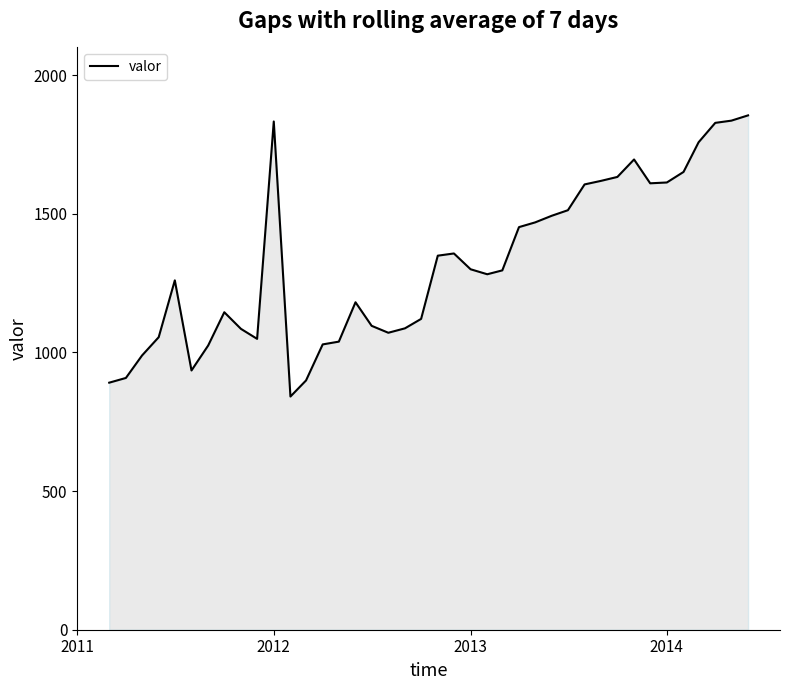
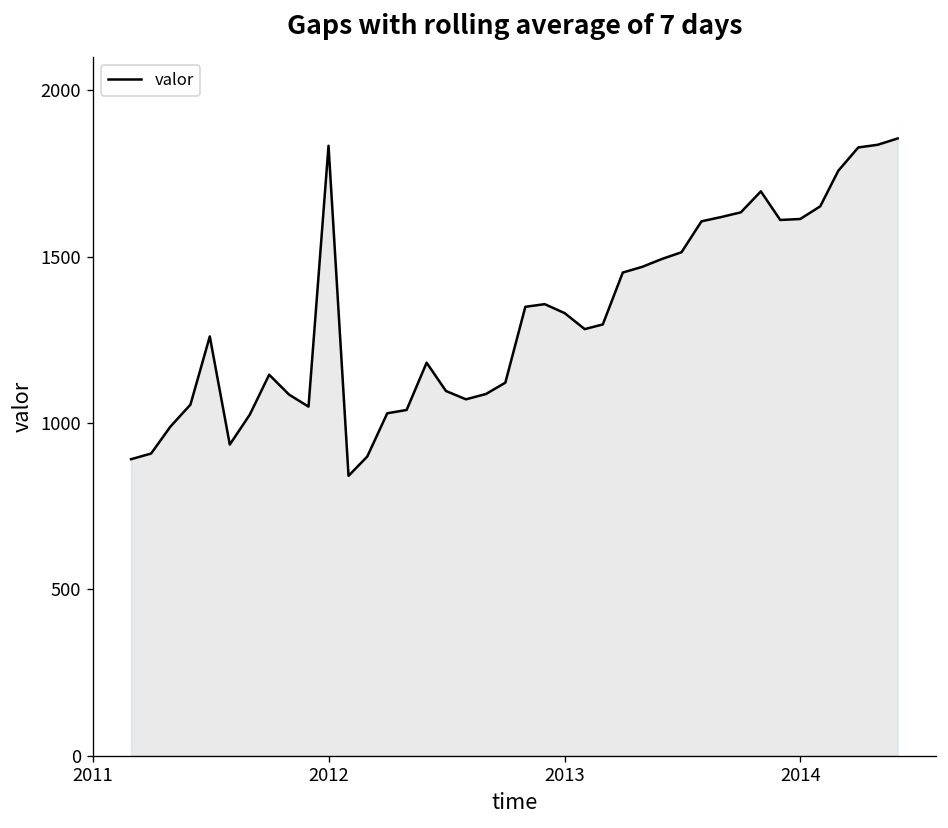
2013: 1300 -> 1330
